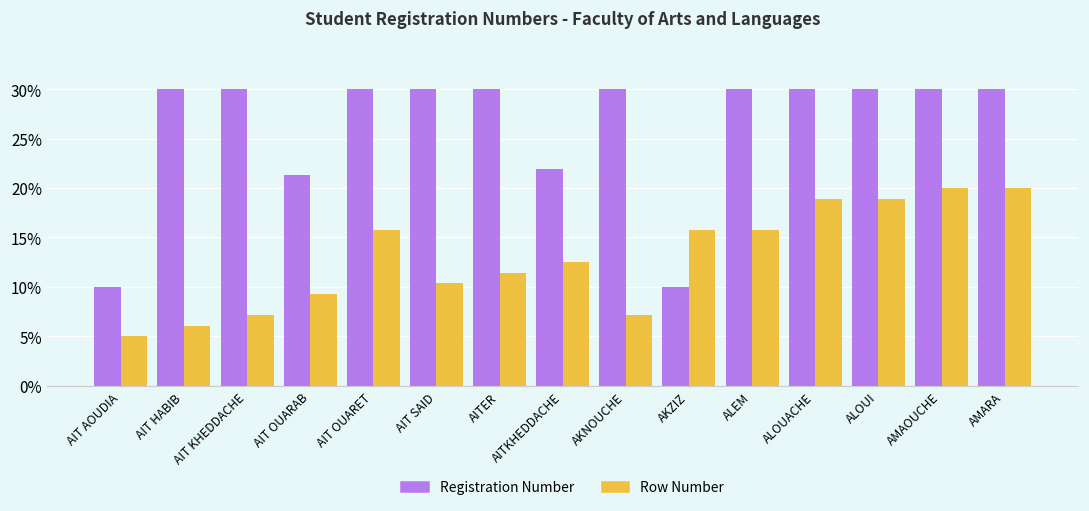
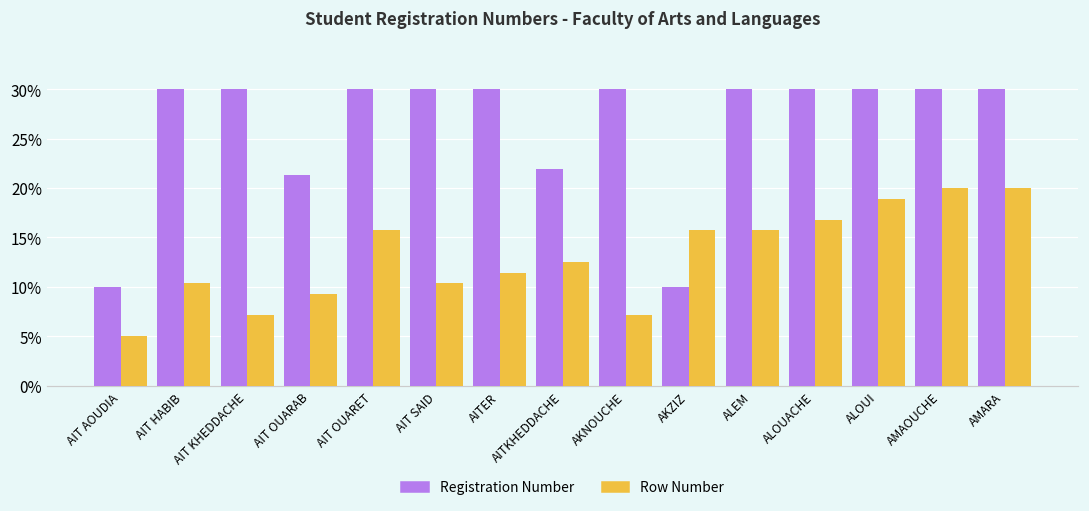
Row Number, AIT HABIB: 6% -> 10%
Row Number, ALOUACHE: 19% -> 17%
